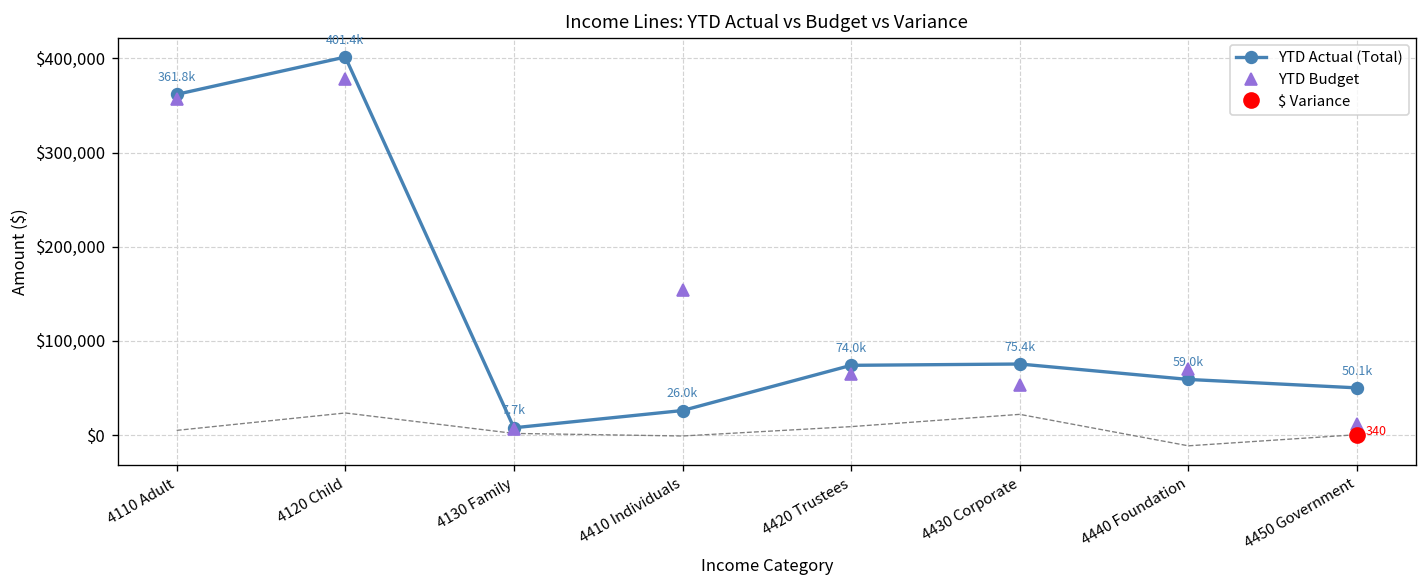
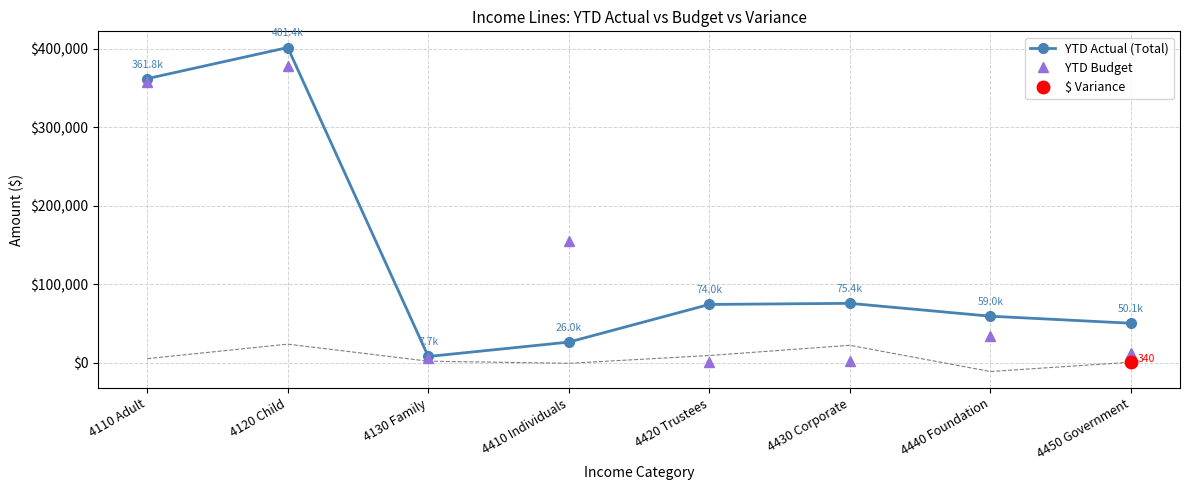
YTD Budget, 4420 Trustees: $70,000 -> $0
YTD Budget, 4430 Corporate: $50,000 -> $0
YTD Budget, 4440 Foundation: $70,000 -> $30,000
